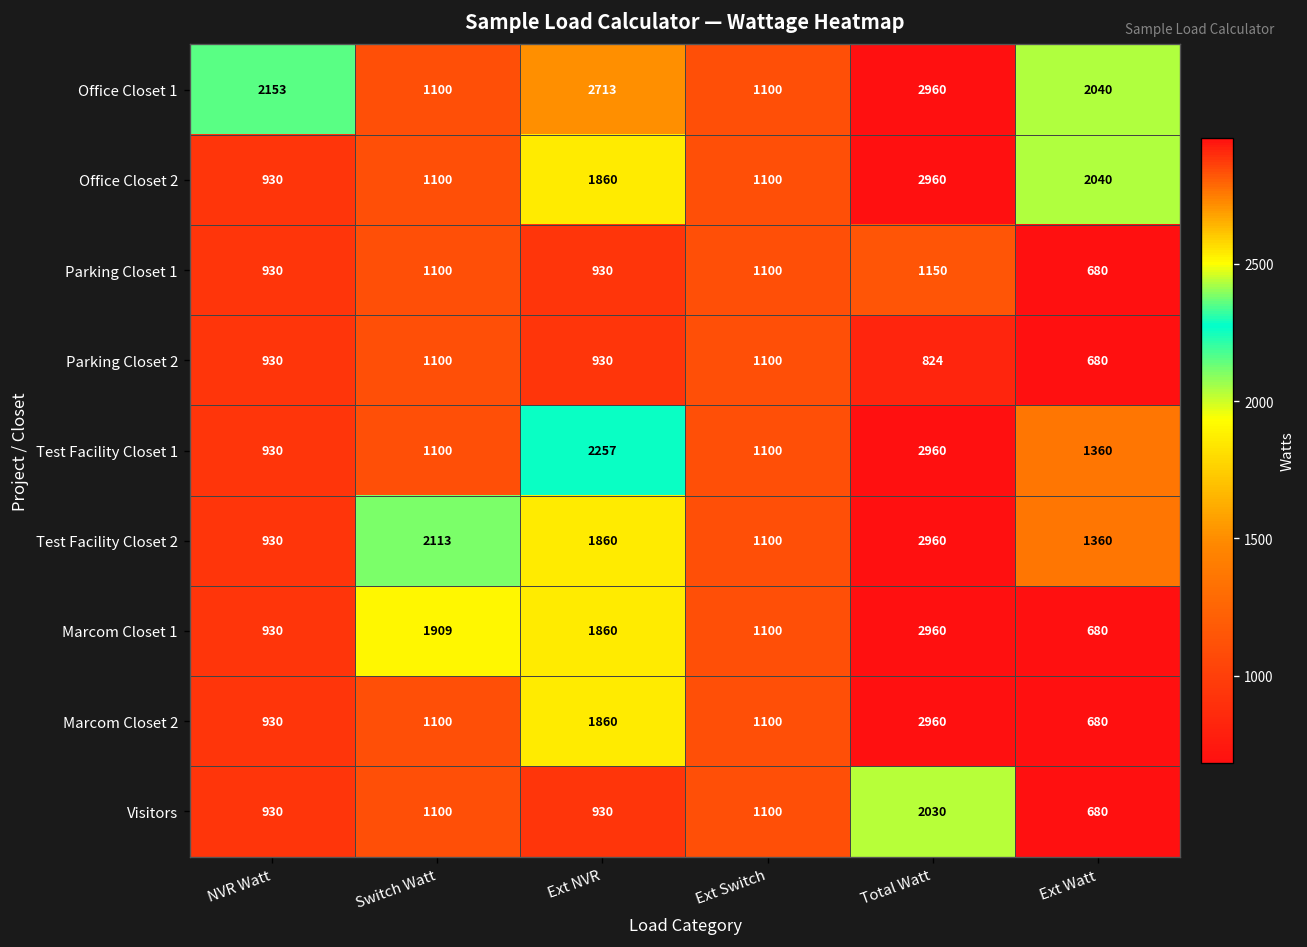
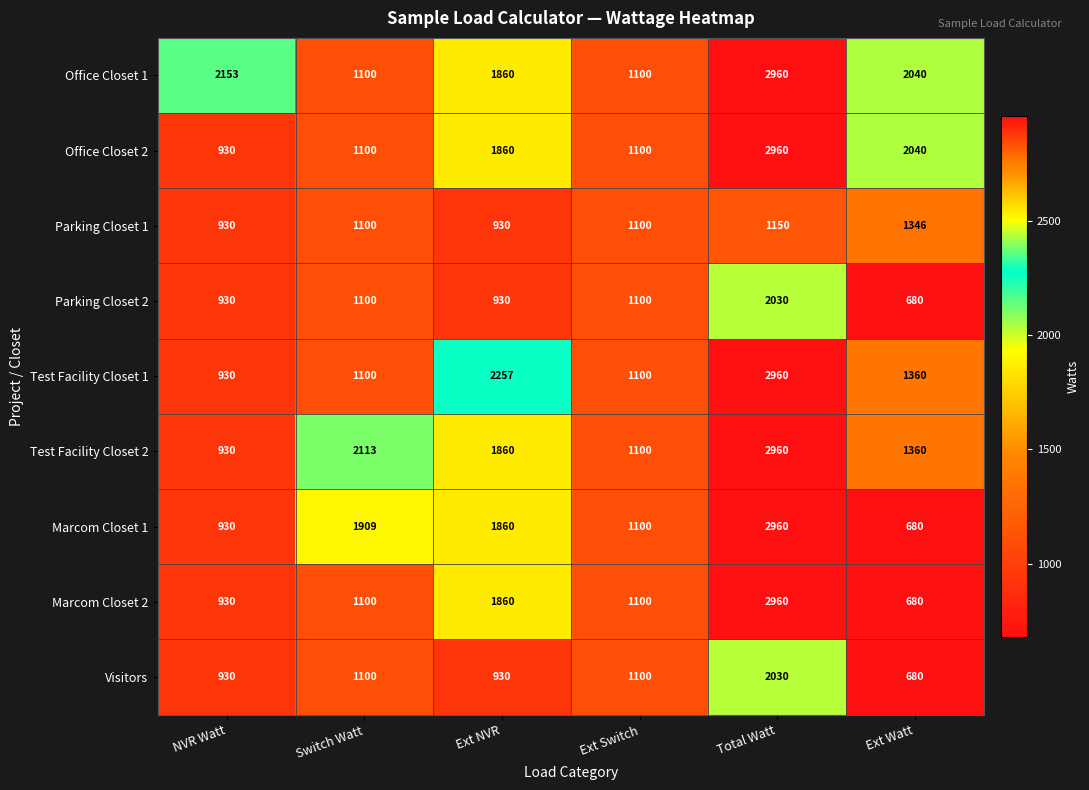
Office Closet 1, Ext NVR: 2713 -> 1860
Parking Closet 1, Ext Watt: 680 -> 1346
Parking Closet 2, Total Watt: 824 -> 2030
